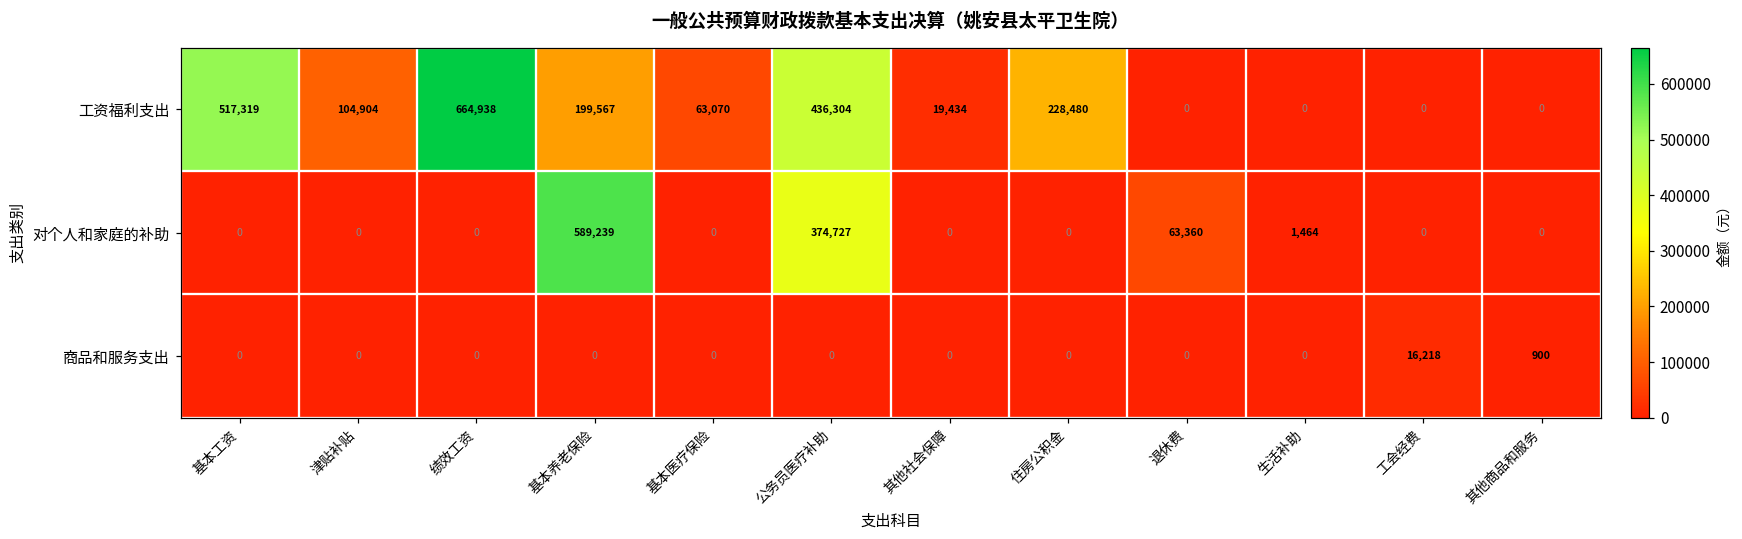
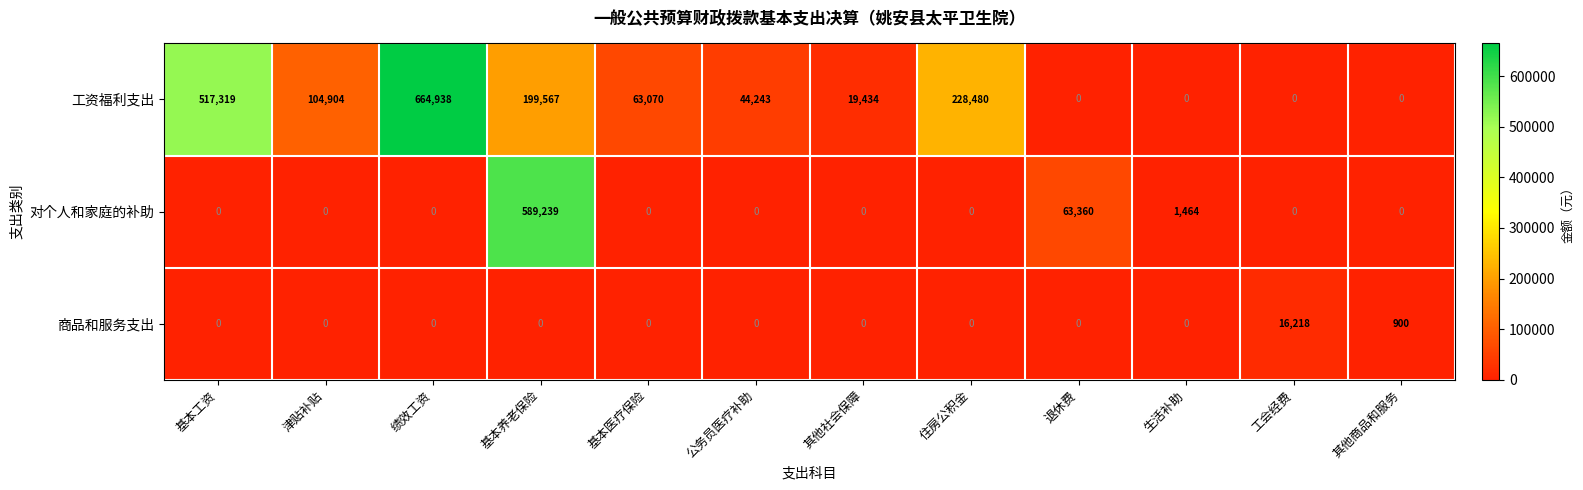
工资福利支出, 公务员医疗补助: 436,304 -> 44,243
对个人和家庭的补助, 公务员医疗补助: 374,727 -> 0
